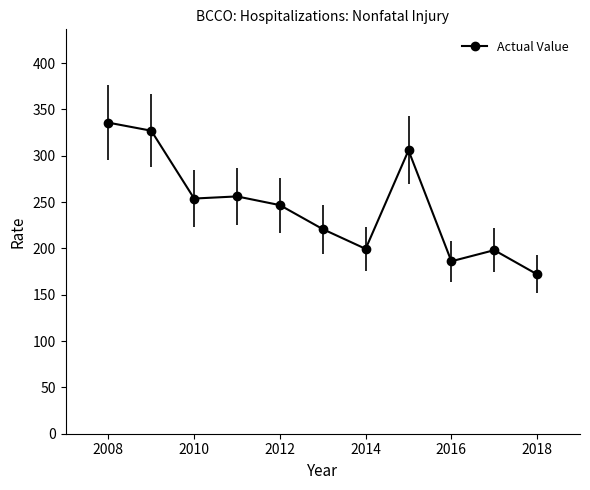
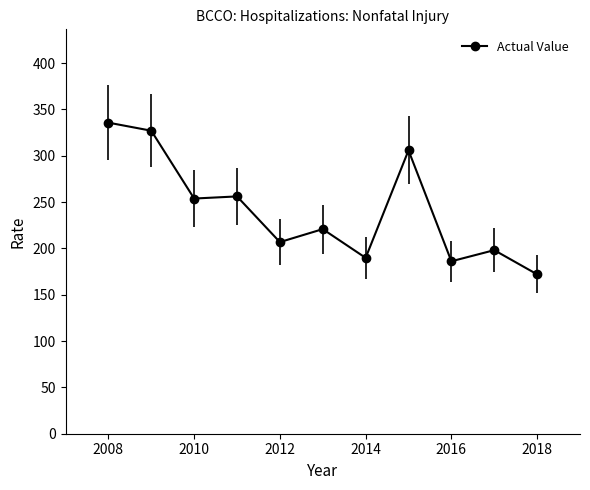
2012: 250 -> 210
2014: 200 -> 190
